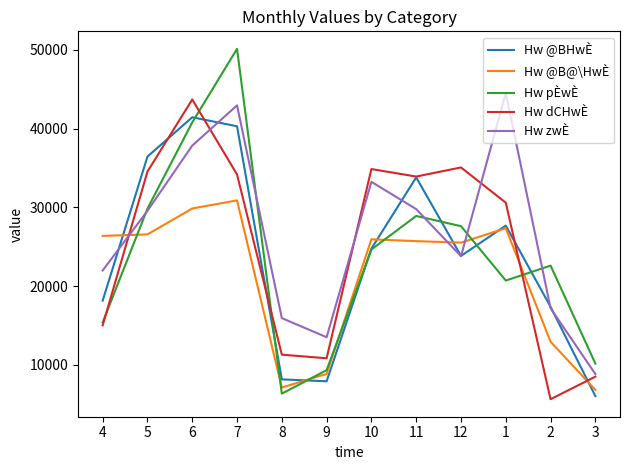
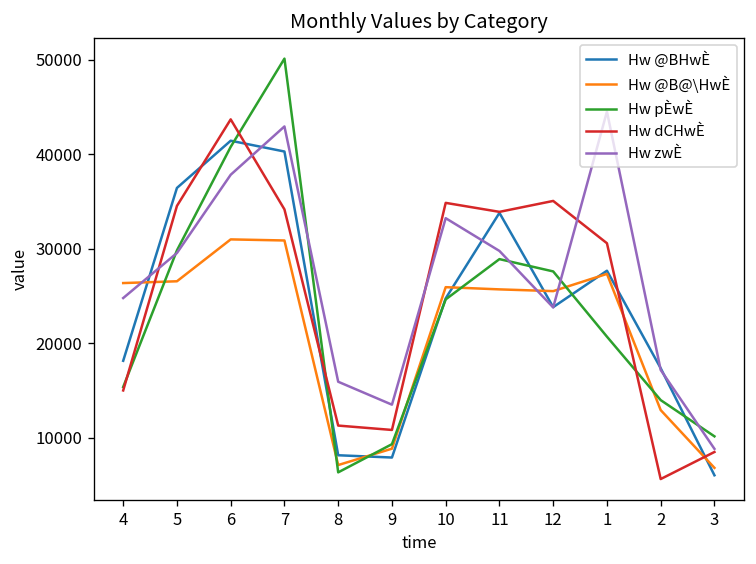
Hw zwÈ, 4: 22000 -> 25000
Hw @B@\HwÈ, 6: 30000 -> 31000
Hw pÈwÈ, 2: 23000 -> 14000
